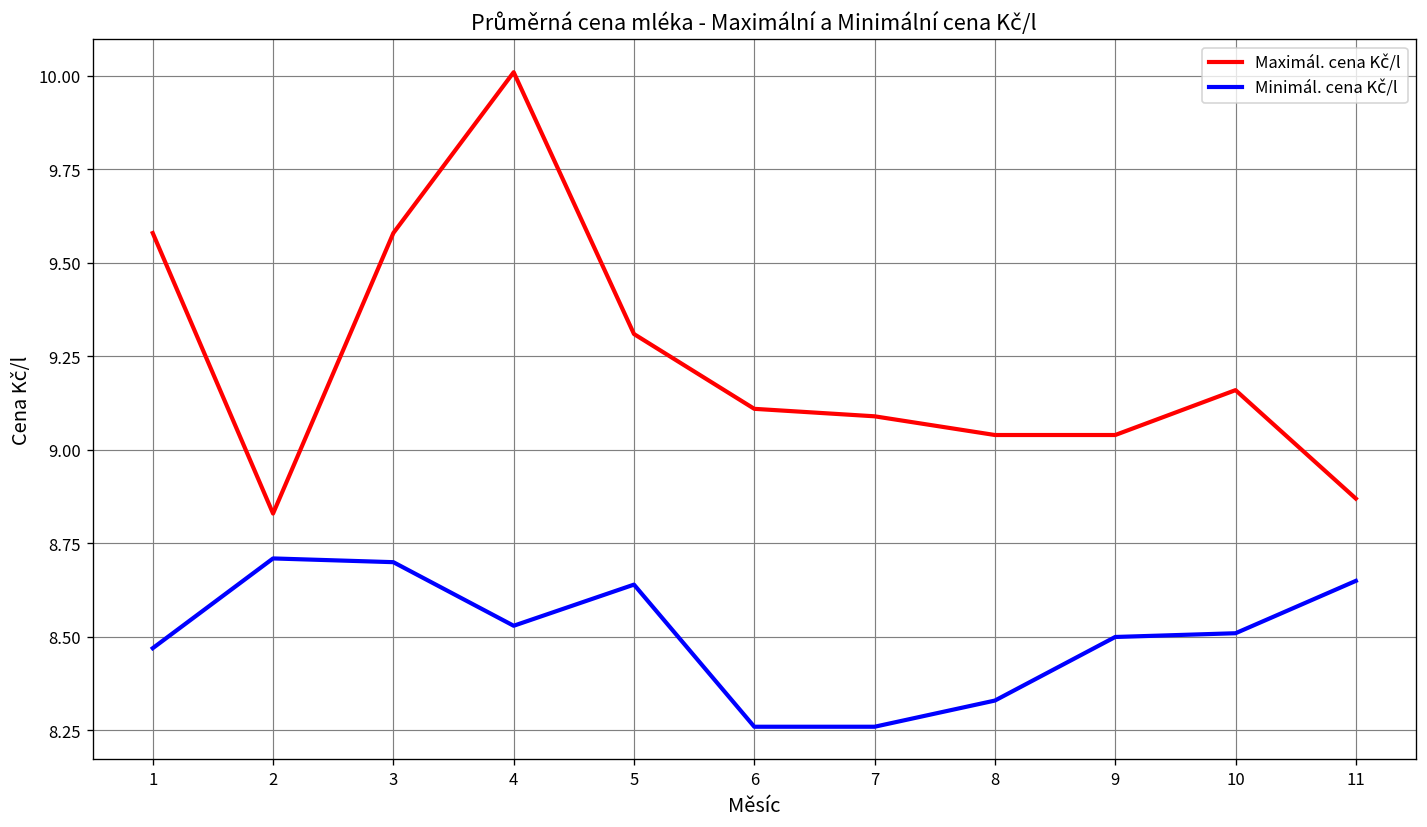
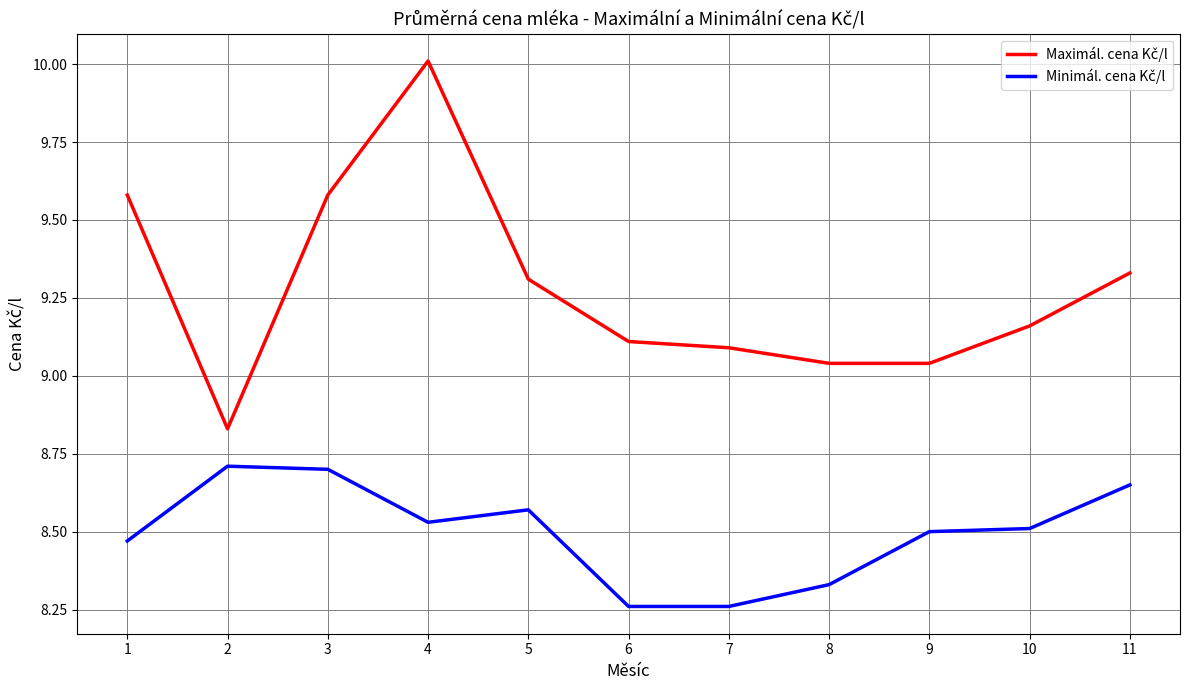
Minimál. cena Kč/l, 5: 8.64 -> 8.57
Maximál. cena Kč/l, 11: 8.87 -> 9.33
